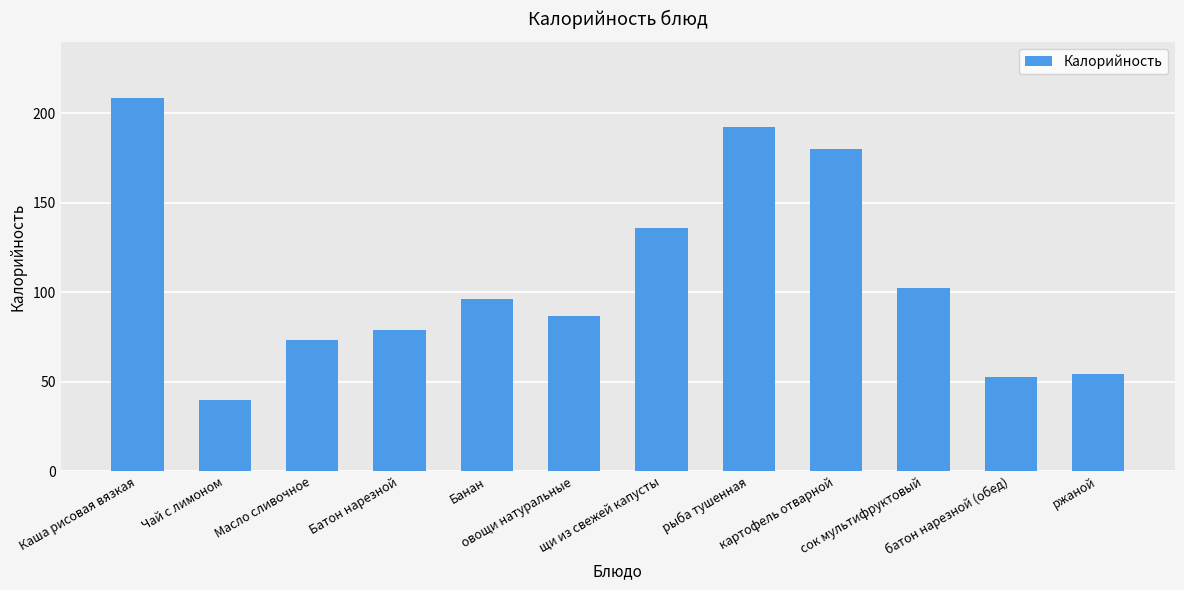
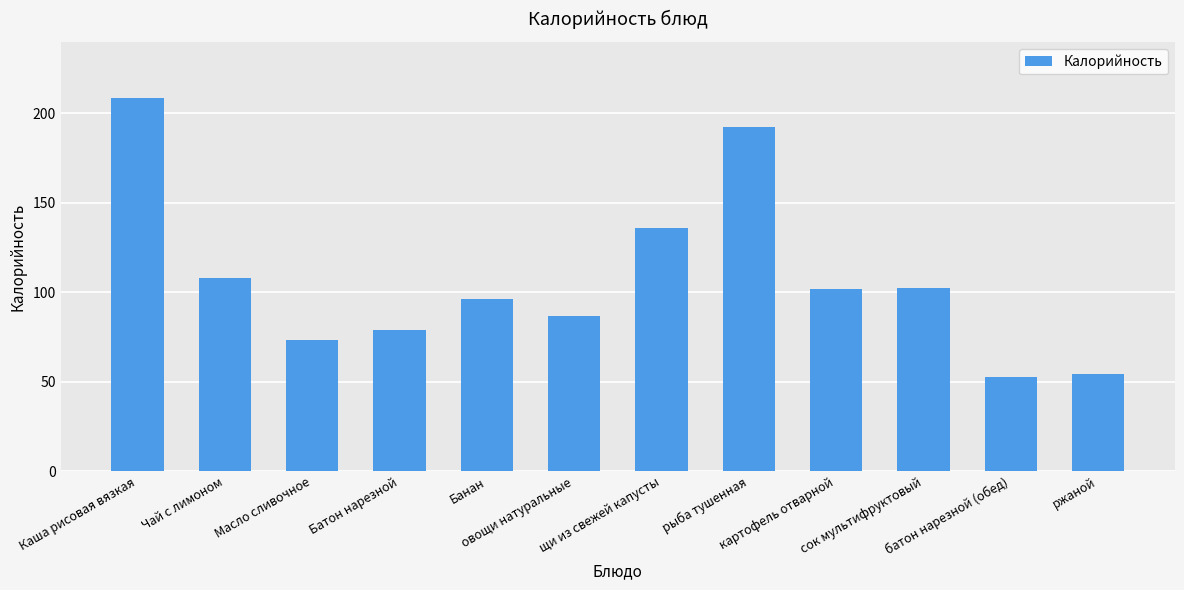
Чай с лимоном: 40 -> 108
картофель отварной: 180 -> 102
